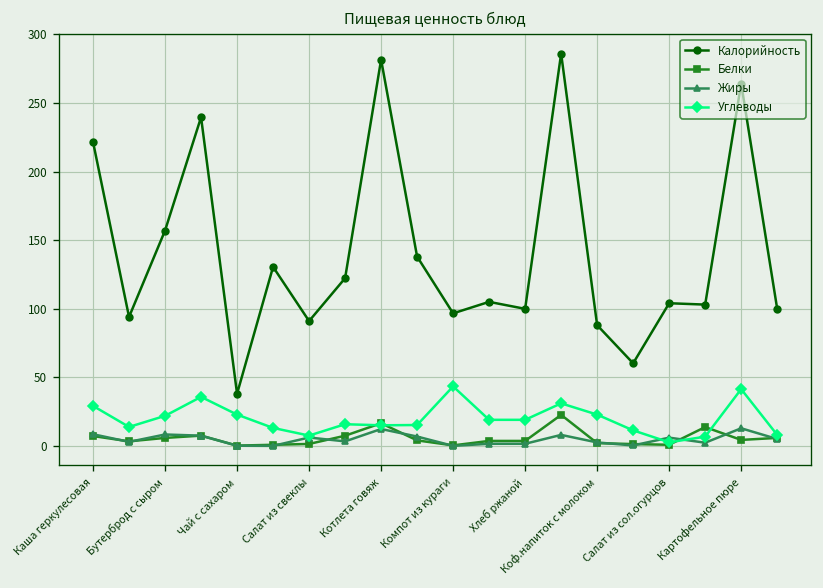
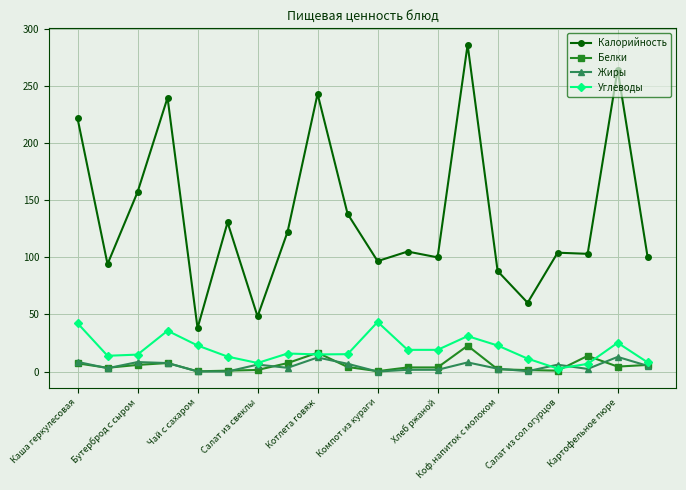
Углеводы, Каша геркулесовая: 29 -> 42
Углеводы, Бутерброд с сыром: 22 -> 15
Калорийность, Салат из свеклы: 91 -> 48
Калорийность, Котлета говяж: 282 -> 243
Углеводы, Картофельное пюре: 41 -> 25
